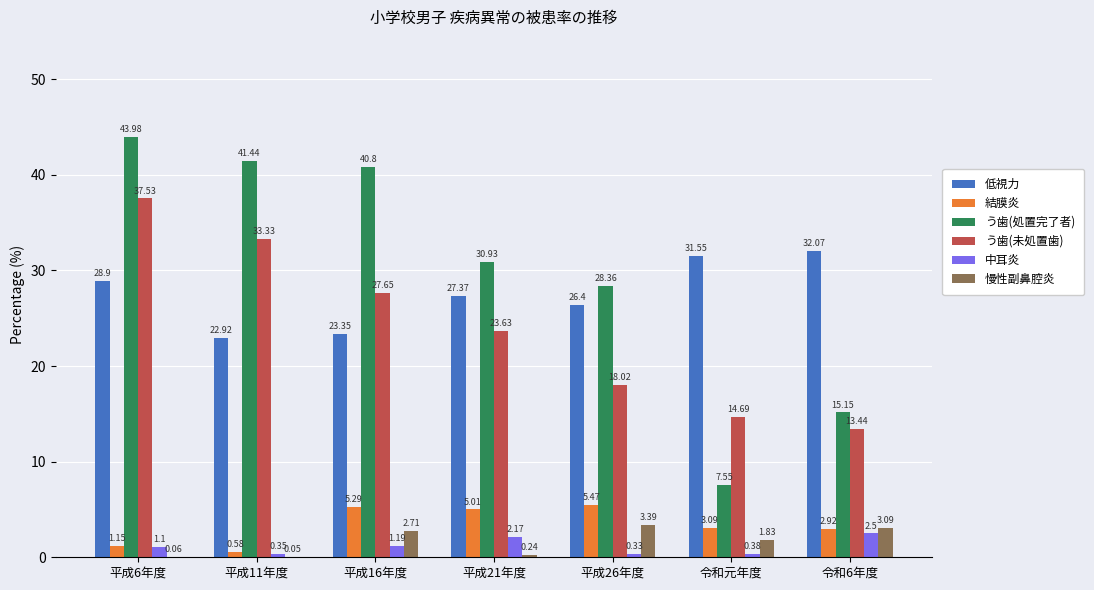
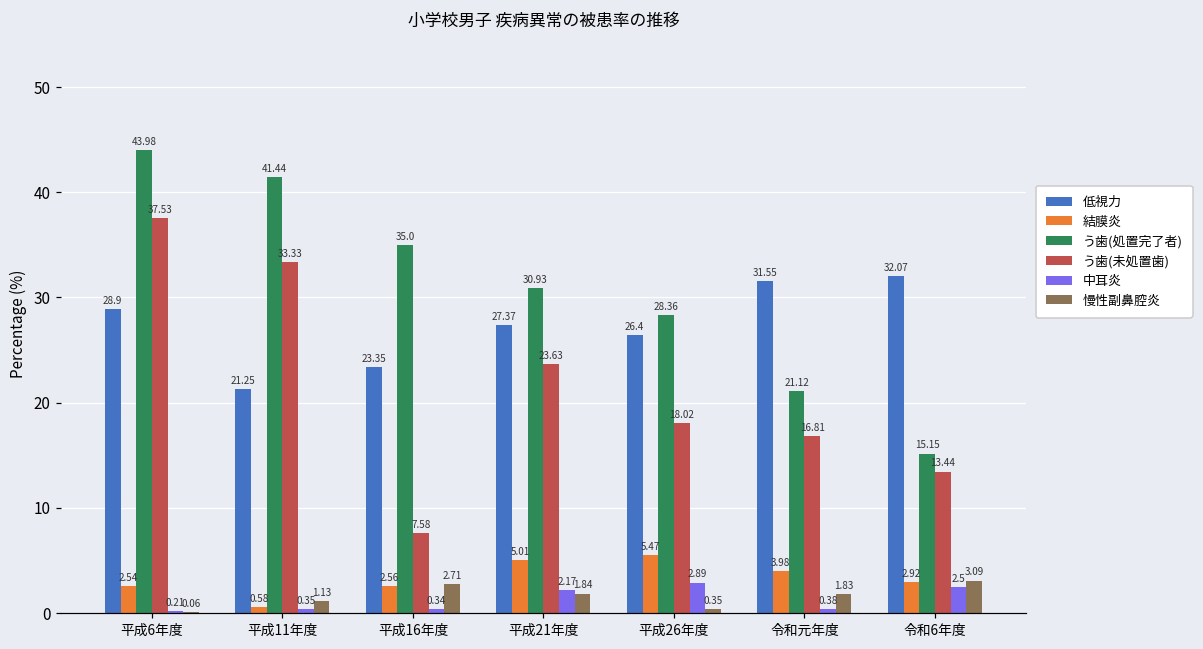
結膜炎, 平成6年度: 1.15 -> 2.54
中耳炎, 平成6年度: 1.1 -> 0.21
低視力, 平成11年度: 22.92 -> 21.25
慢性副鼻腔炎, 平成11年度: 0.05 -> 1.13
結膜炎, 平成16年度: 5.29 -> 2.56
う歯(処置完了者), 平成16年度: 40.8 -> 35.0
う歯(未処置歯), 平成16年度: 27.65 -> 7.58
中耳炎, 平成16年度: 1.19 -> 0.34
慢性副鼻腔炎, 平成21年度: 0.24 -> 1.84
中耳炎, 平成26年度: 0.33 -> 2.89
慢性副鼻腔炎, 平成26年度: 3.39 -> 0.35
結膜炎, 令和元年度: 3.09 -> 3.98
う歯(処置完了者), 令和元年度: 7.55 -> 21.12
う歯(未処置歯), 令和元年度: 14.69 -> 16.81
